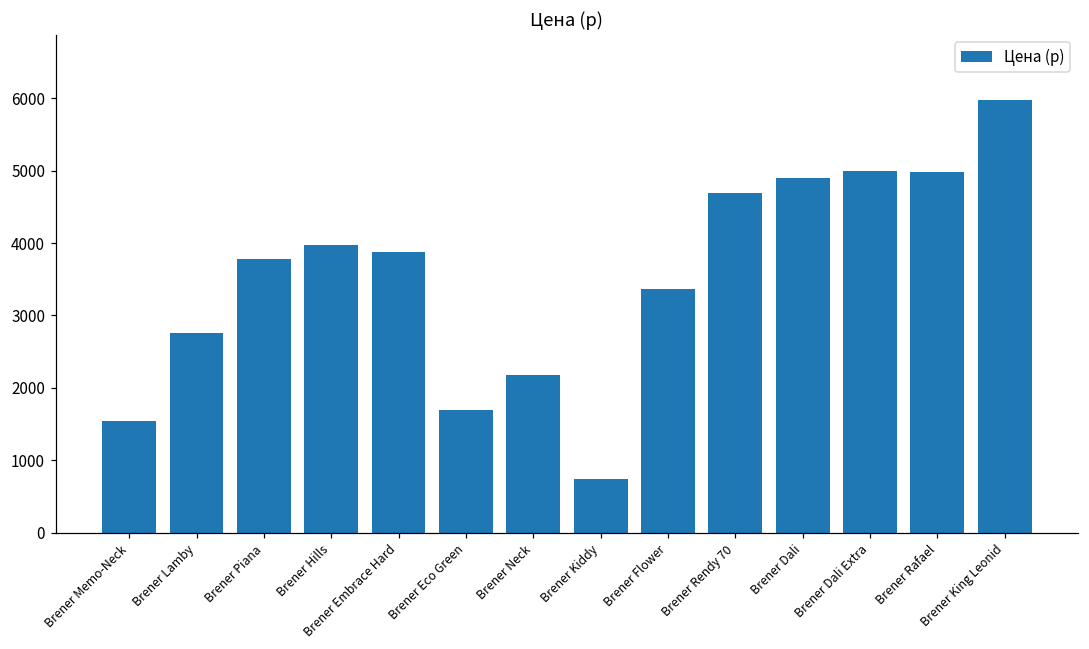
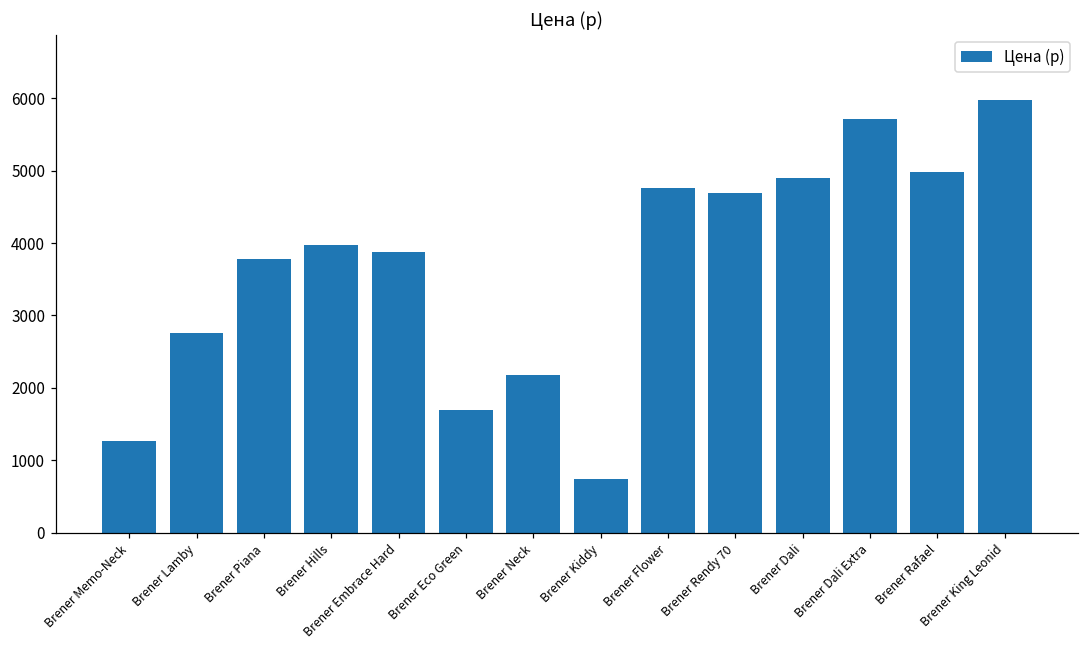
Brener Memo-Neck: 1500 -> 1300
Brener Flower: 3400 -> 4800
Brener Dali Extra: 5000 -> 5700
